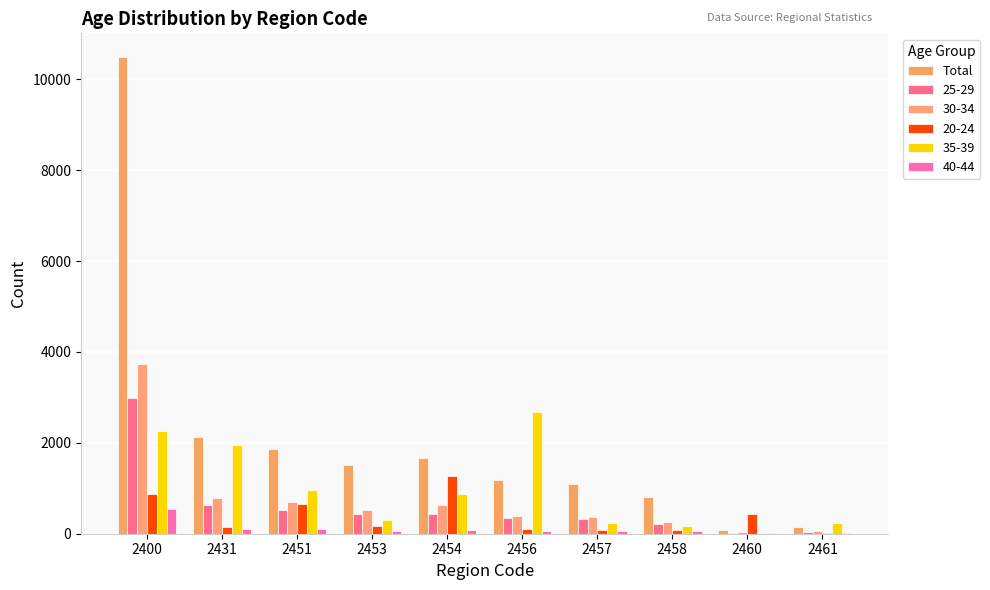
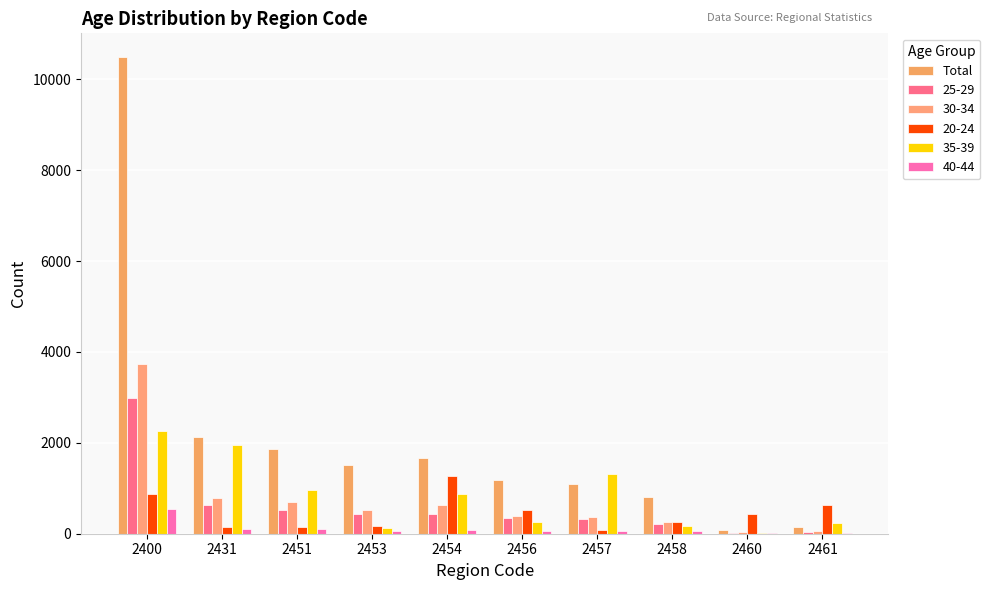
20-24, 2451: 700 -> 100
35-39, 2453: 300 -> 100
20-24, 2456: 100 -> 500
35-39, 2456: 2700 -> 300
35-39, 2457: 200 -> 1300
20-24, 2458: 100 -> 300
20-24, 2461: 0 -> 600
